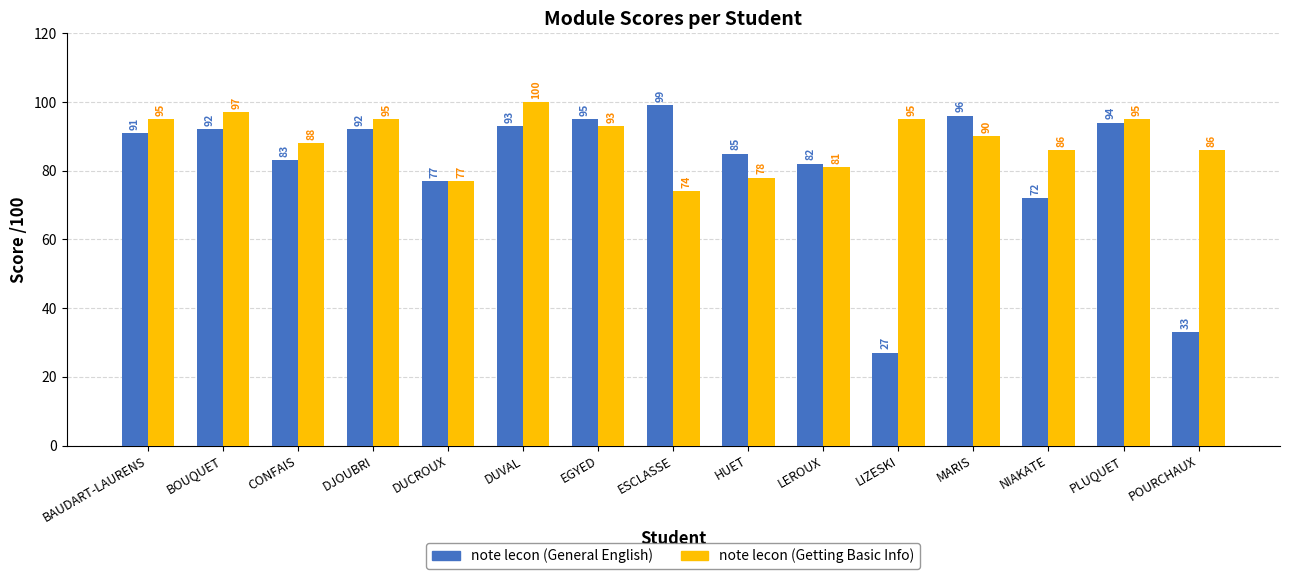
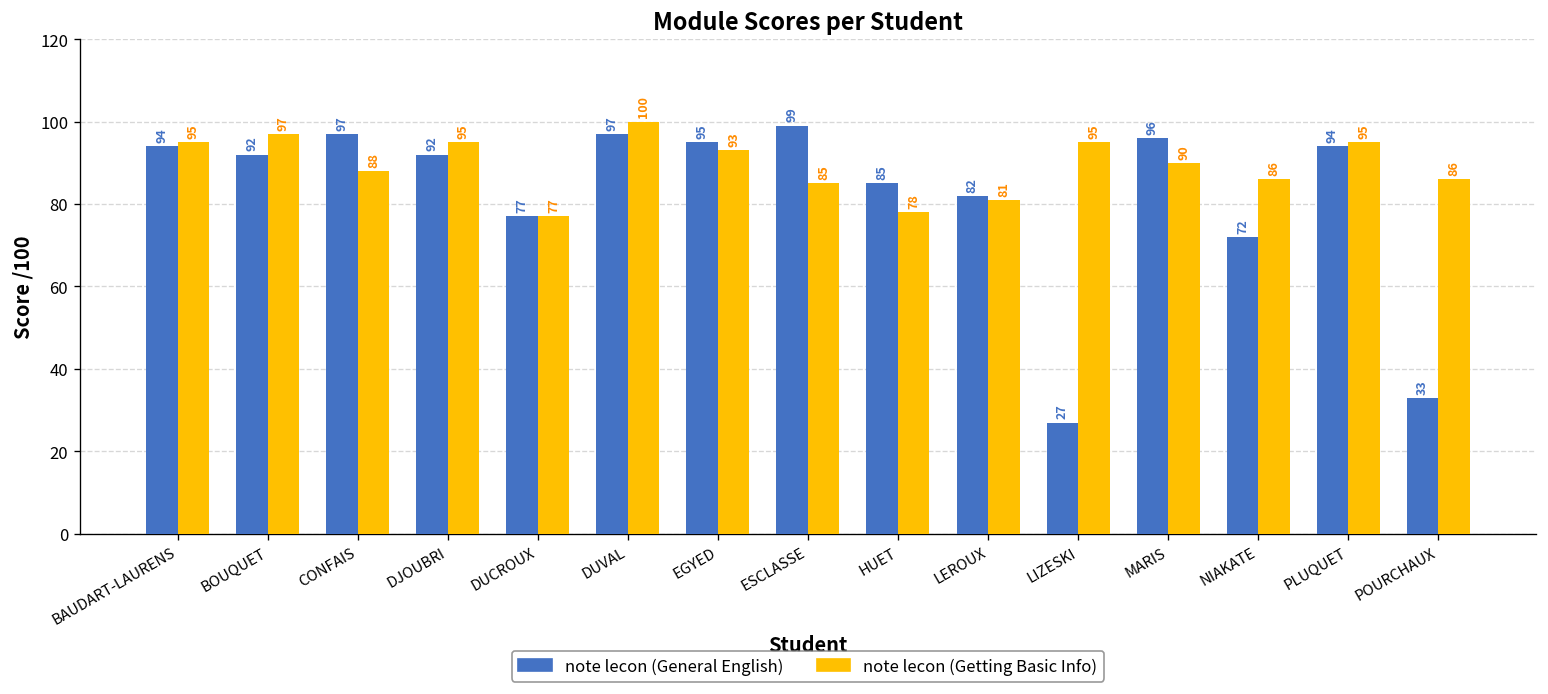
note lecon (General English), BAUDART-LAURENS: 91 -> 94
note lecon (General English), CONFAIS: 83 -> 97
note lecon (General English), DUVAL: 93 -> 97
note lecon (Getting Basic Info), ESCLASSE: 74 -> 85
